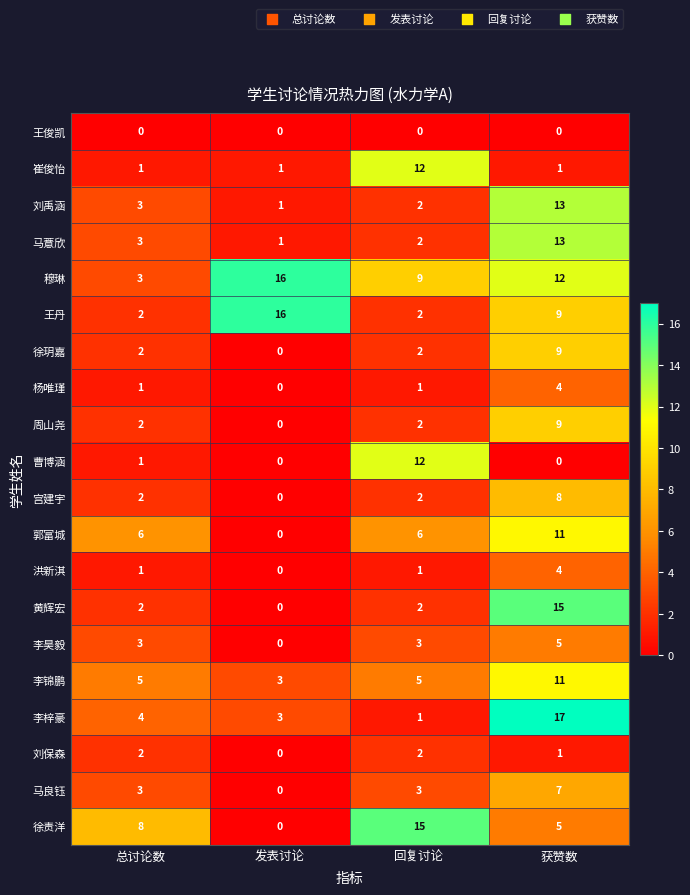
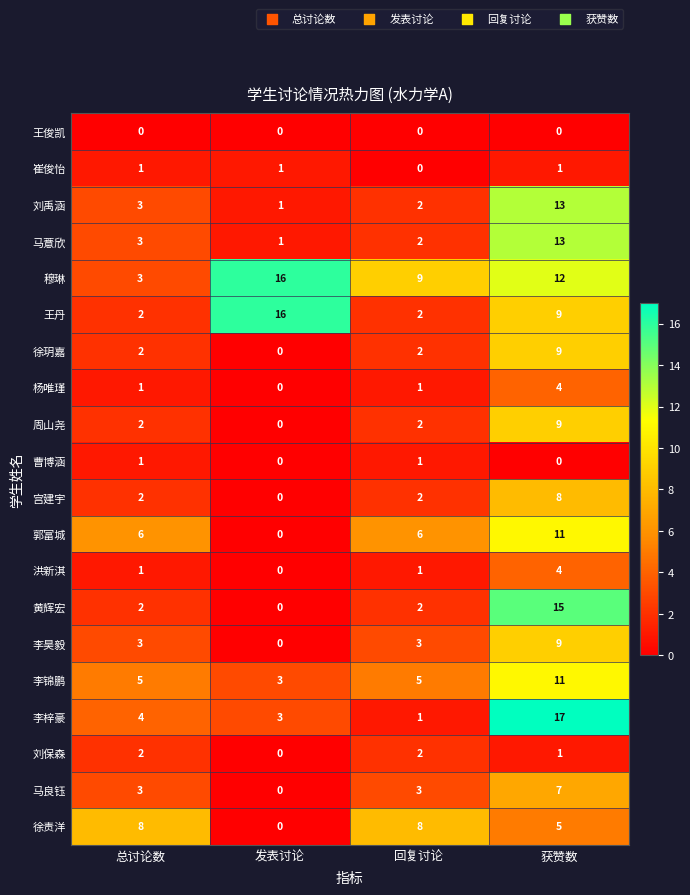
崔俊怡, 回复讨论: 12 -> 0
曹博涵, 回复讨论: 12 -> 1
李昊毅, 获赞数: 5 -> 9
徐责洋, 回复讨论: 15 -> 8
